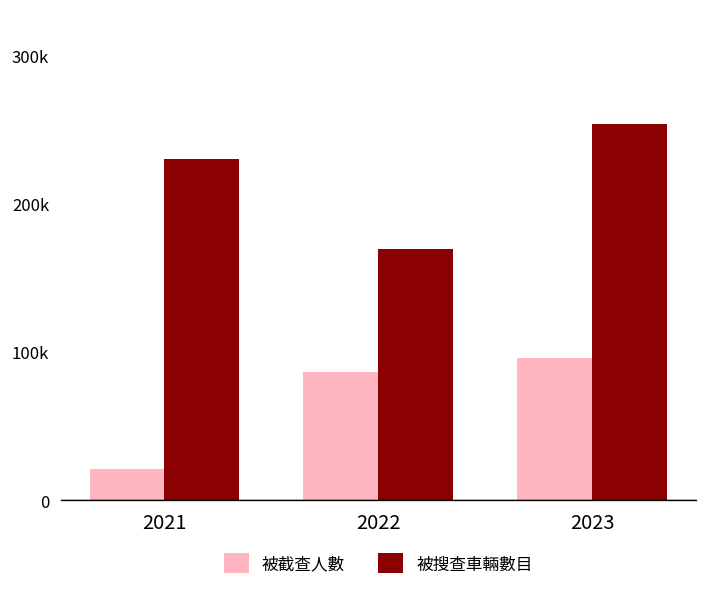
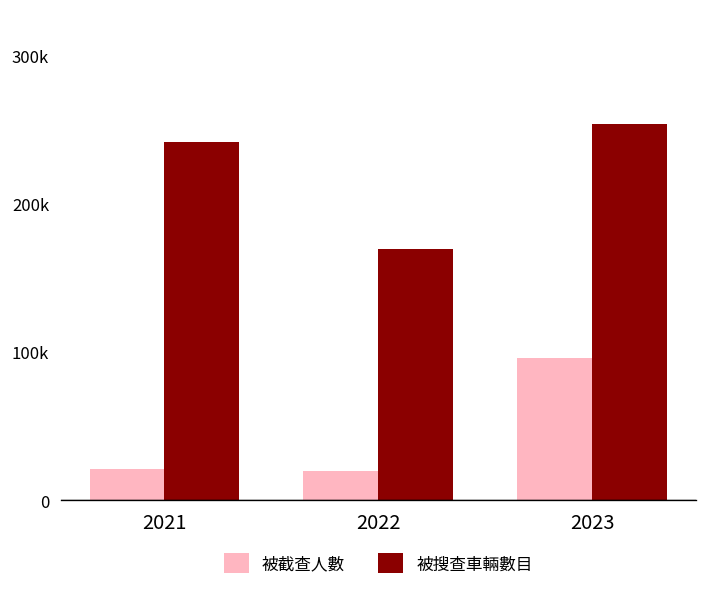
被搜查車輛數目, 2021: 230000 -> 242000
被截查人數, 2022: 86000 -> 20000
